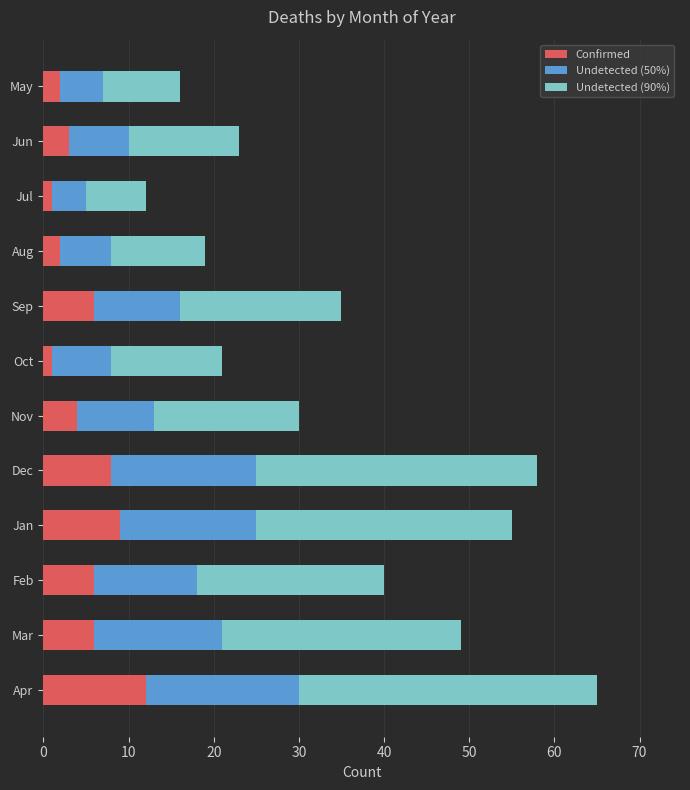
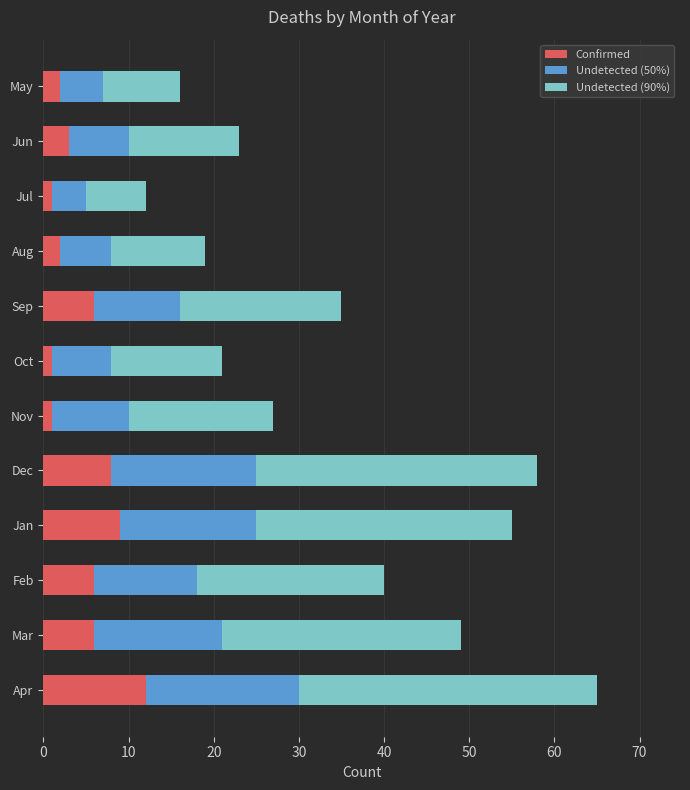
Confirmed, Nov: 4 -> 1
